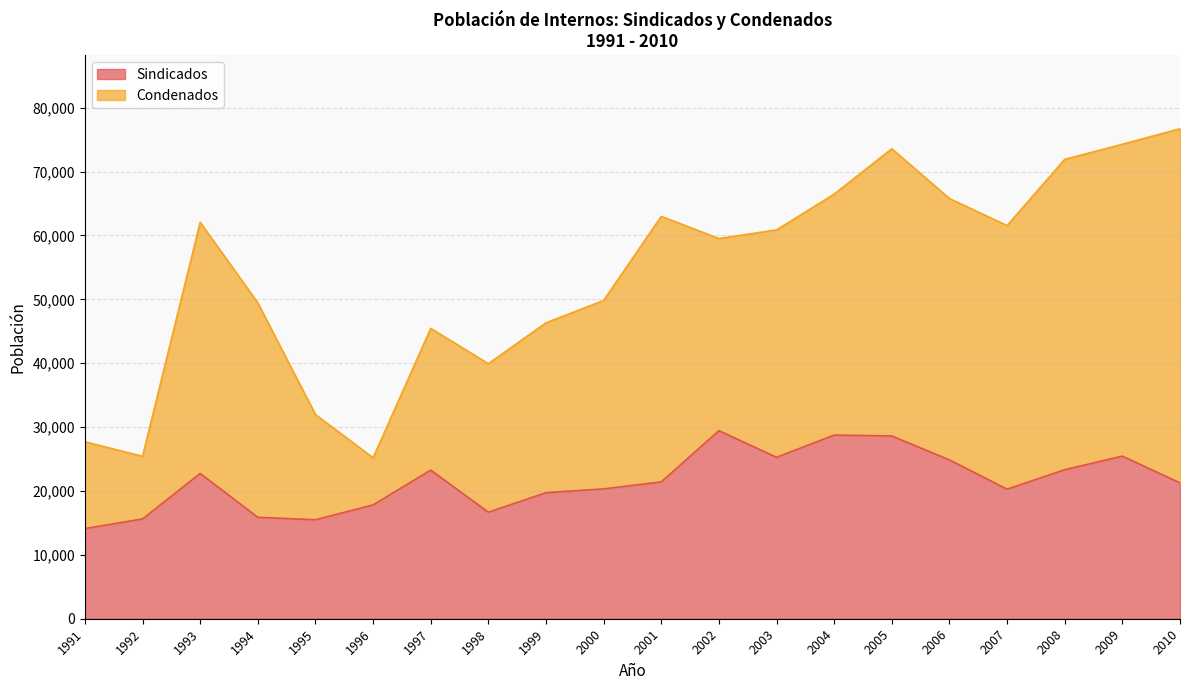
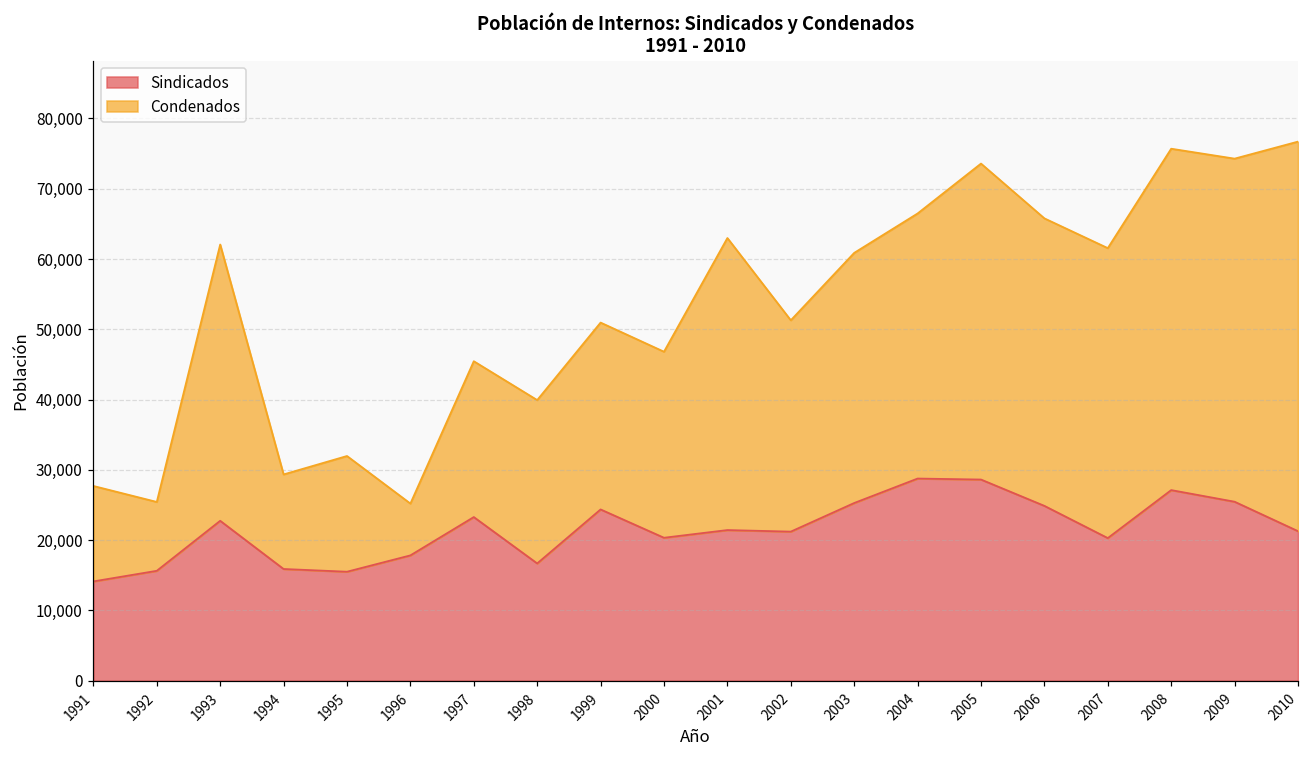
Condenados, 1994: 34,000 -> 13,000
Sindicados, 1999: 20,000 -> 24,000
Condenados, 2000: 29,000 -> 26,000
Sindicados, 2002: 29,000 -> 21,000
Sindicados, 2008: 23,000 -> 27,000
